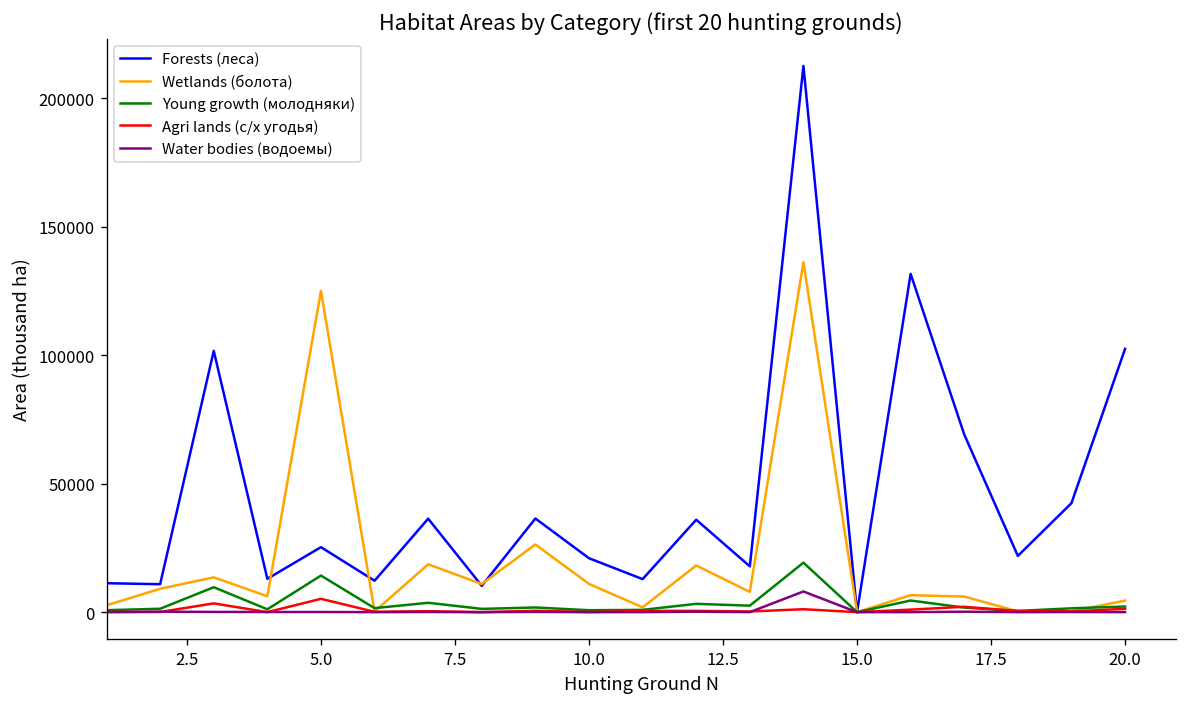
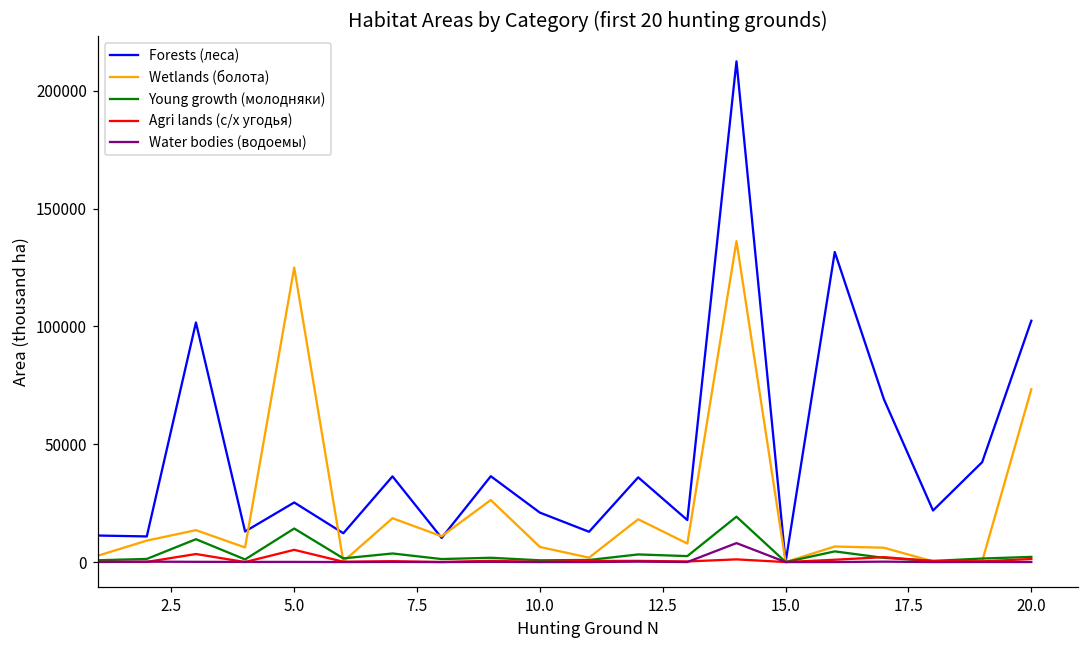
Wetlands (болота), 10.0: 11000 -> 6000
Wetlands (болота), 20.0: 4000 -> 73000
